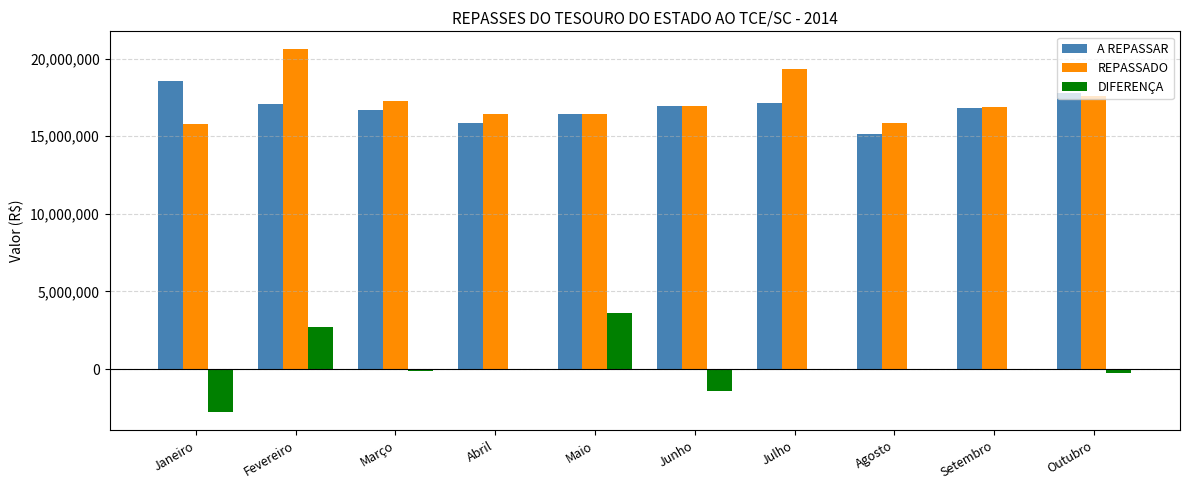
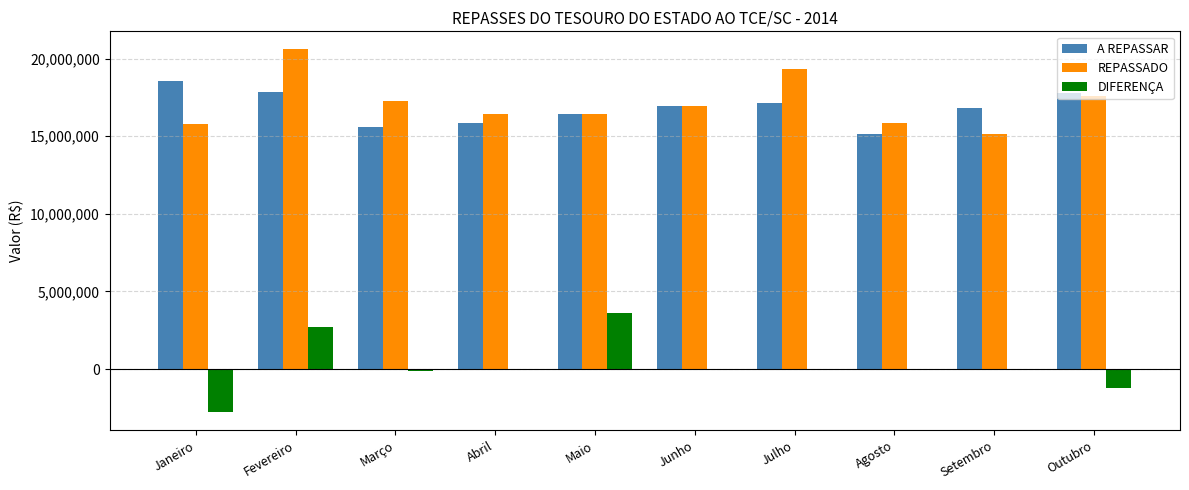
A REPASSAR, Fevereiro: 17,100,000 -> 17,900,000
A REPASSAR, Março: 16,700,000 -> 15,600,000
DIFERENÇA, Junho: -1,400,000 -> 0
REPASSADO, Setembro: 16,900,000 -> 15,200,000
DIFERENÇA, Outubro: -200,000 -> -1,200,000
